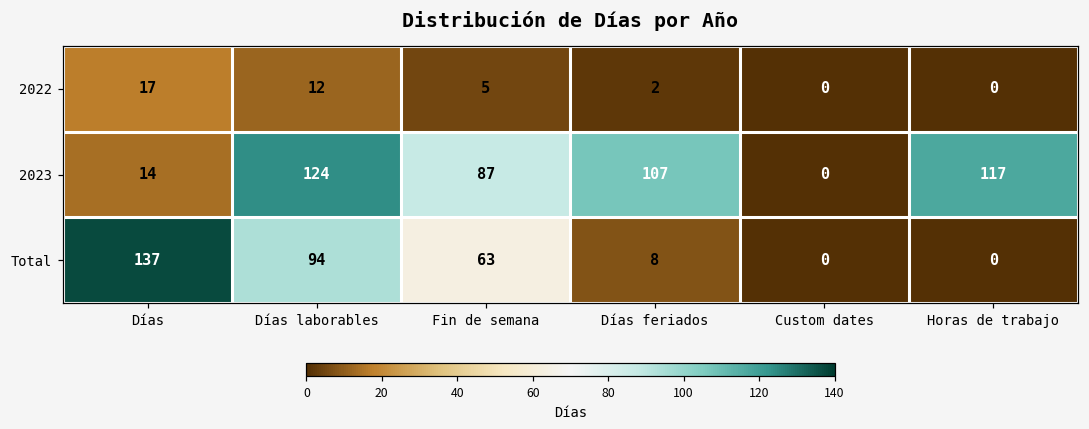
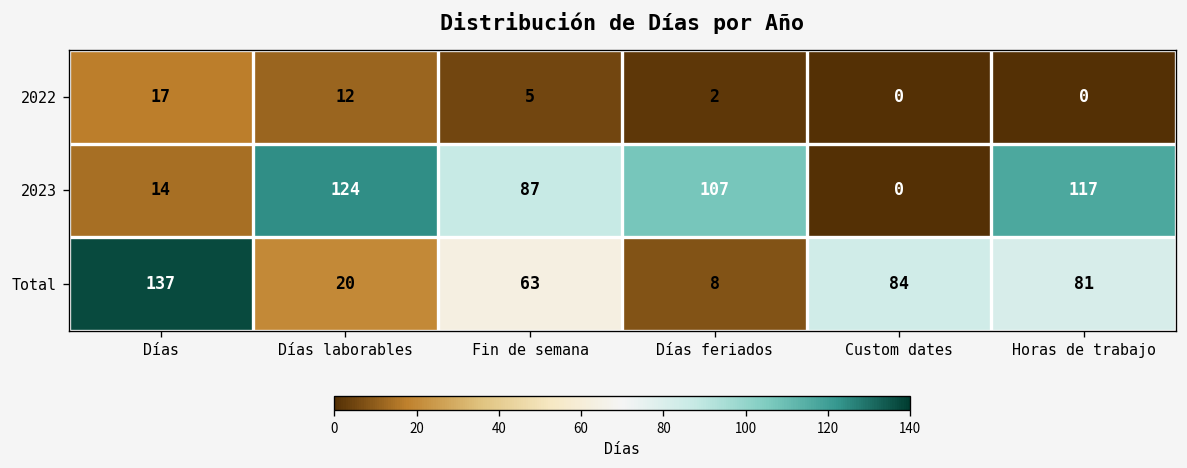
Total, Días laborables: 94 -> 20
Total, Custom dates: 0 -> 84
Total, Horas de trabajo: 0 -> 81
